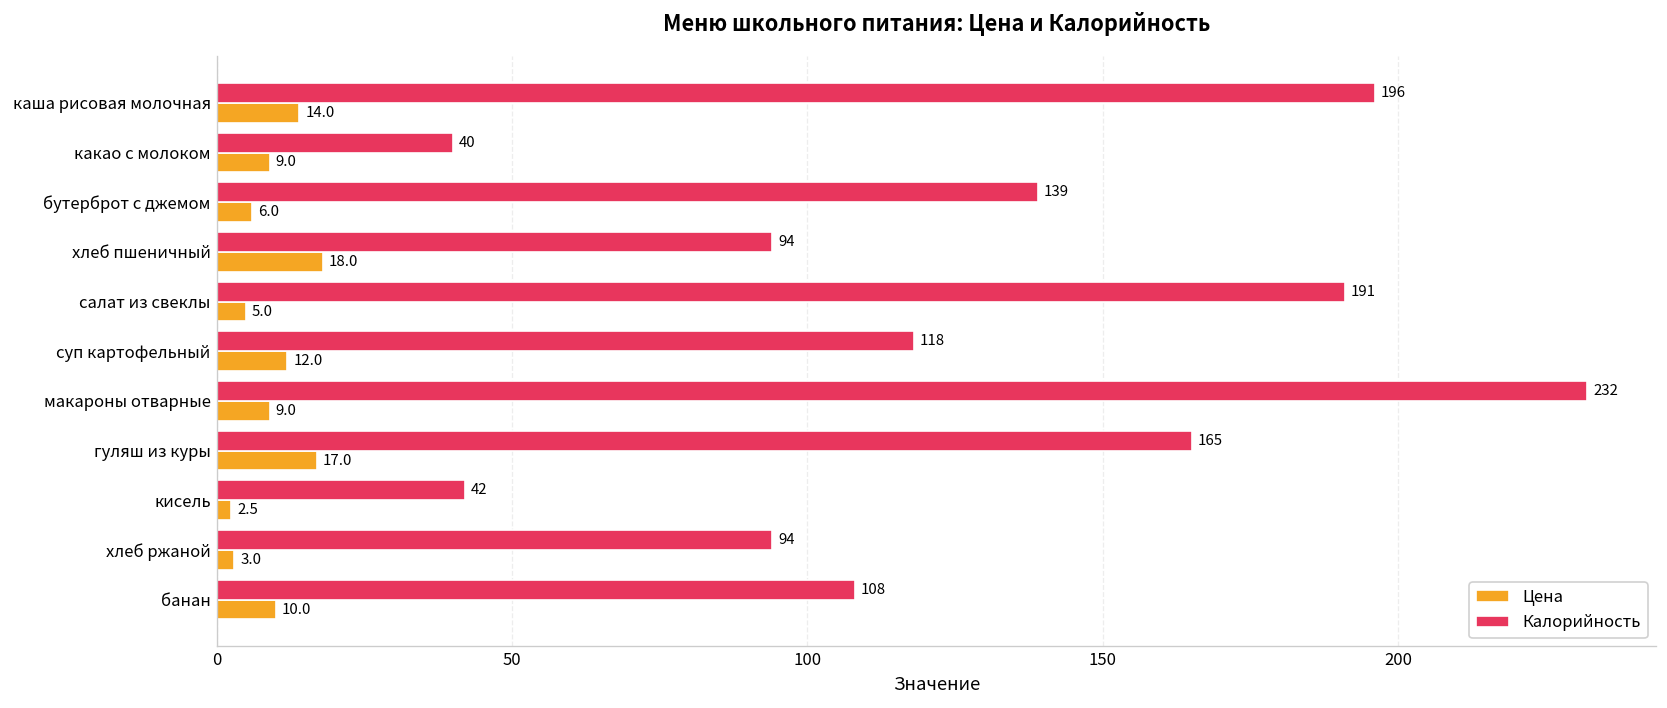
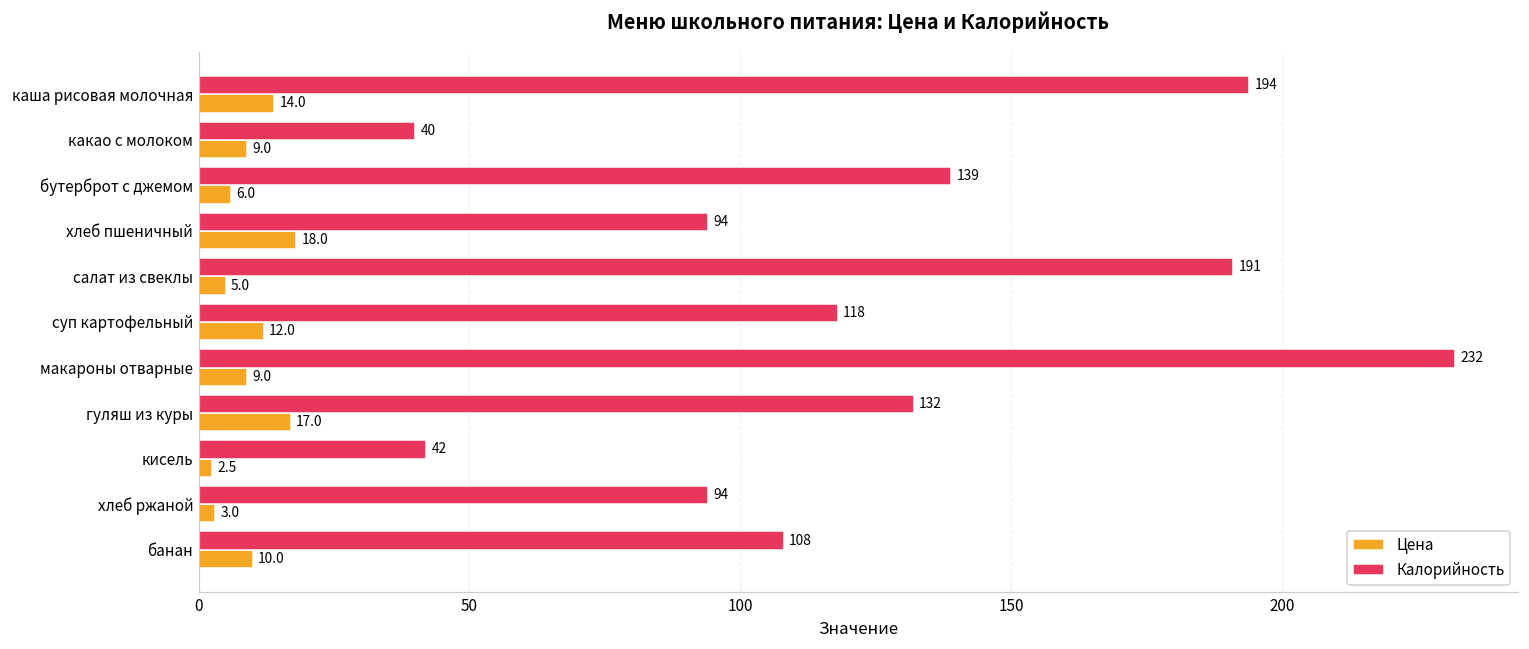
Калорийность, каша рисовая молочная: 196 -> 194
Калорийность, гуляш из куры: 165 -> 132
